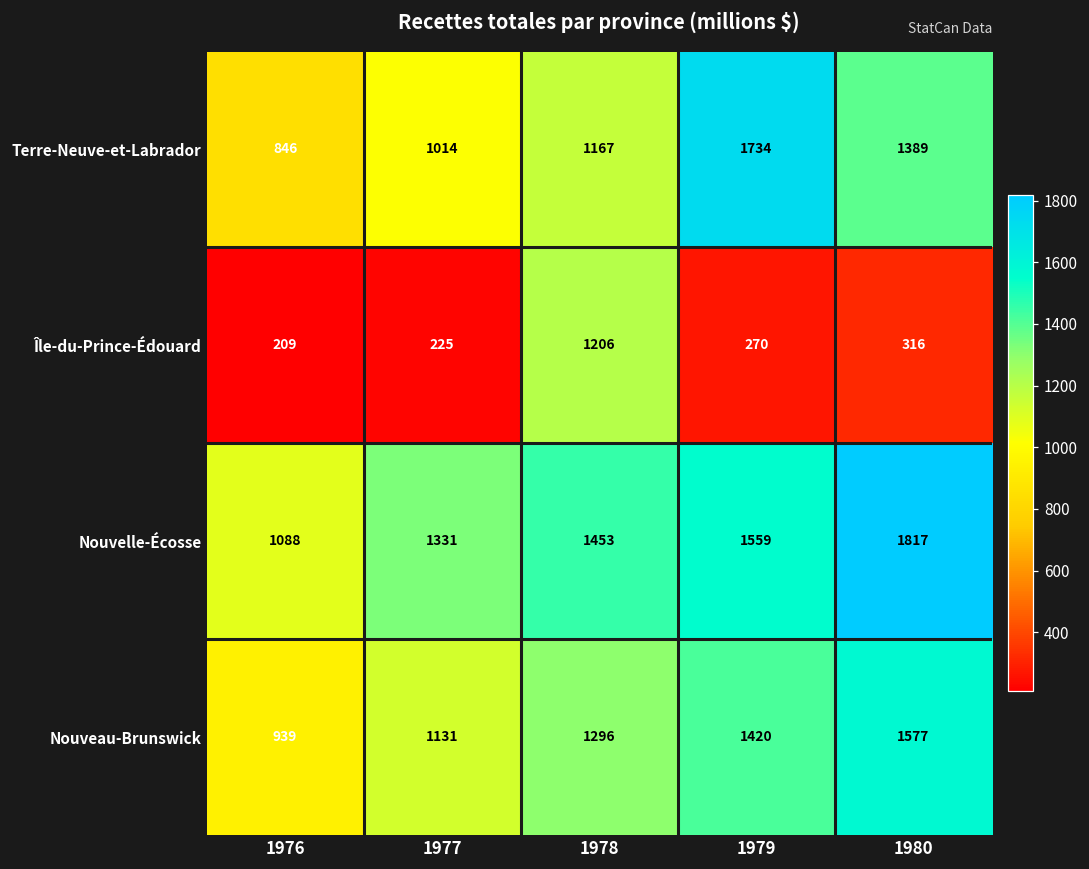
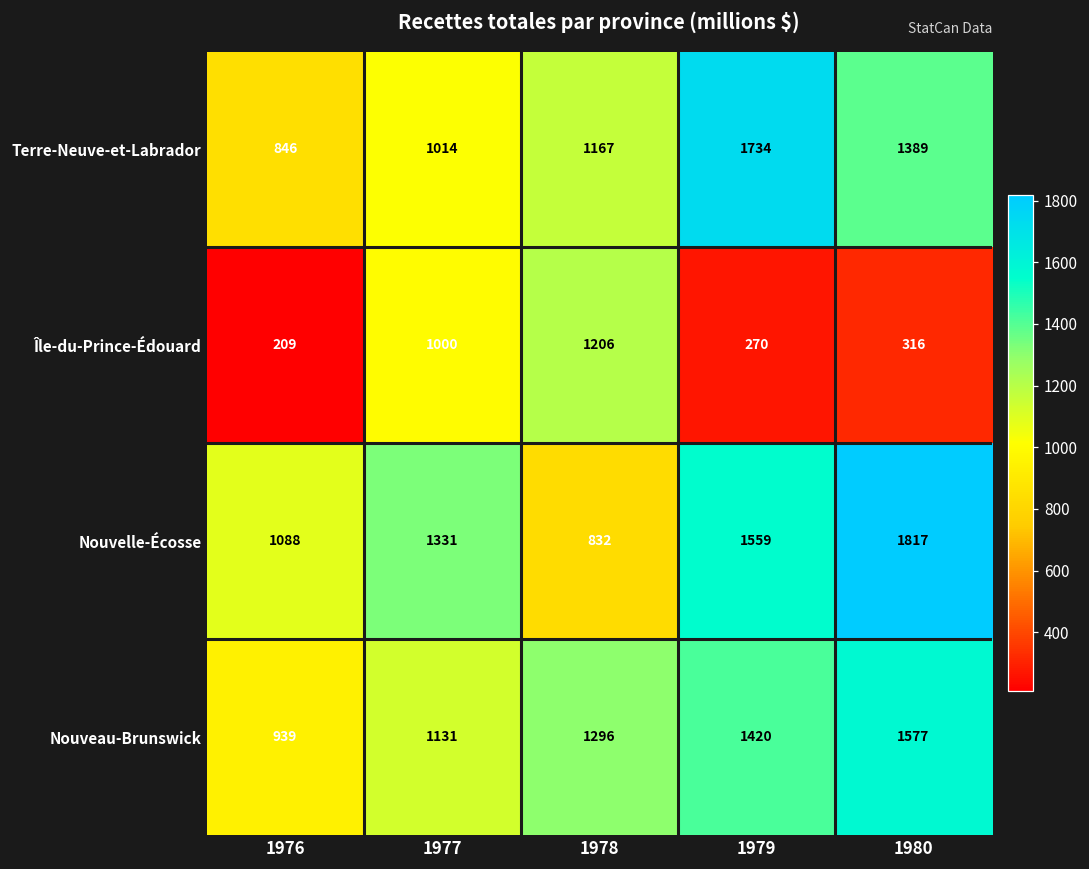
Île-du-Prince-Édouard, 1977: 225 -> 1000
Nouvelle-Écosse, 1978: 1453 -> 832
